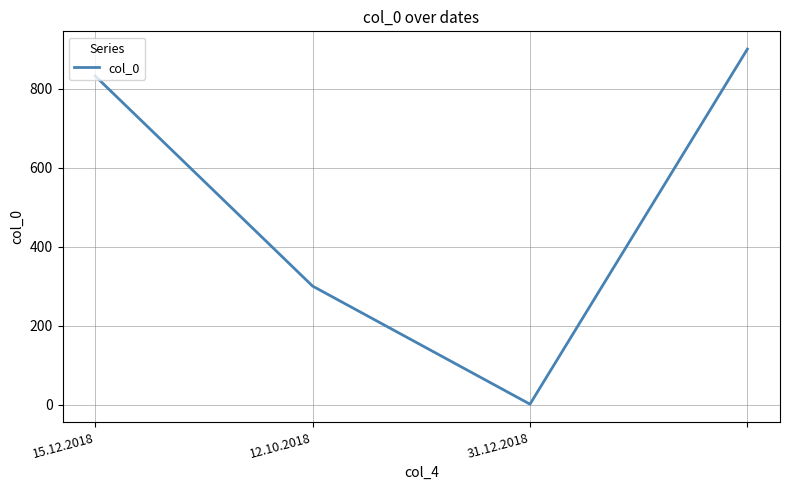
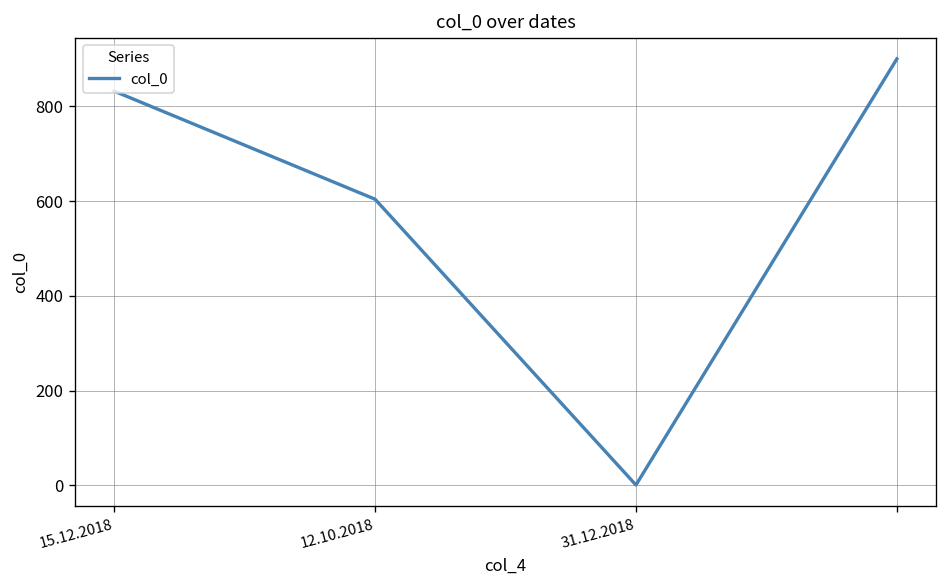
12.10.2018: 300 -> 600
